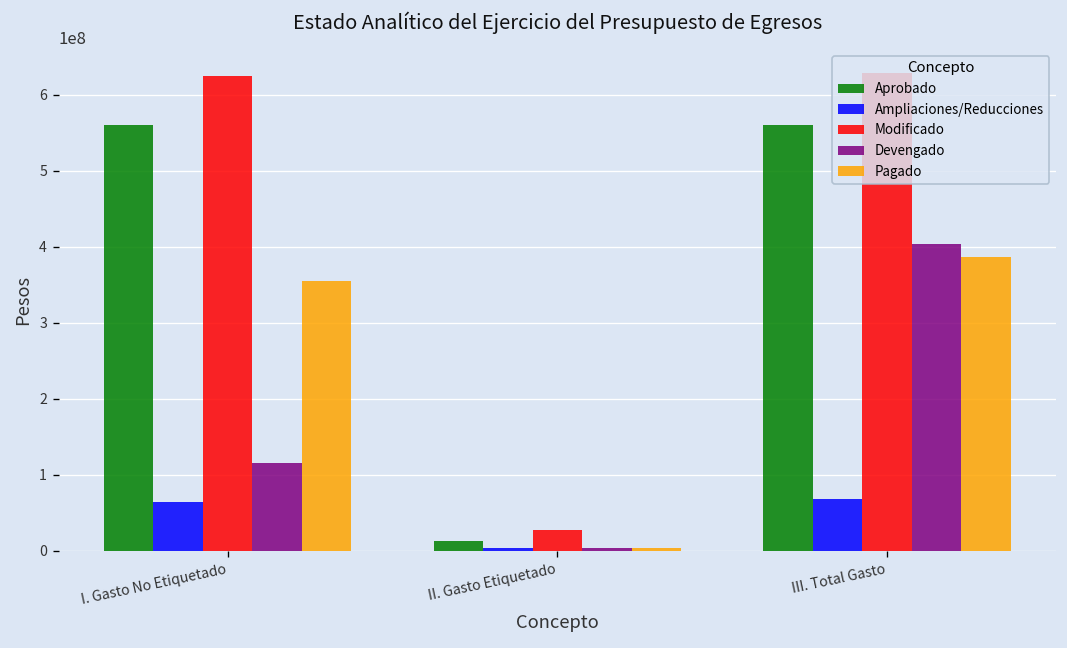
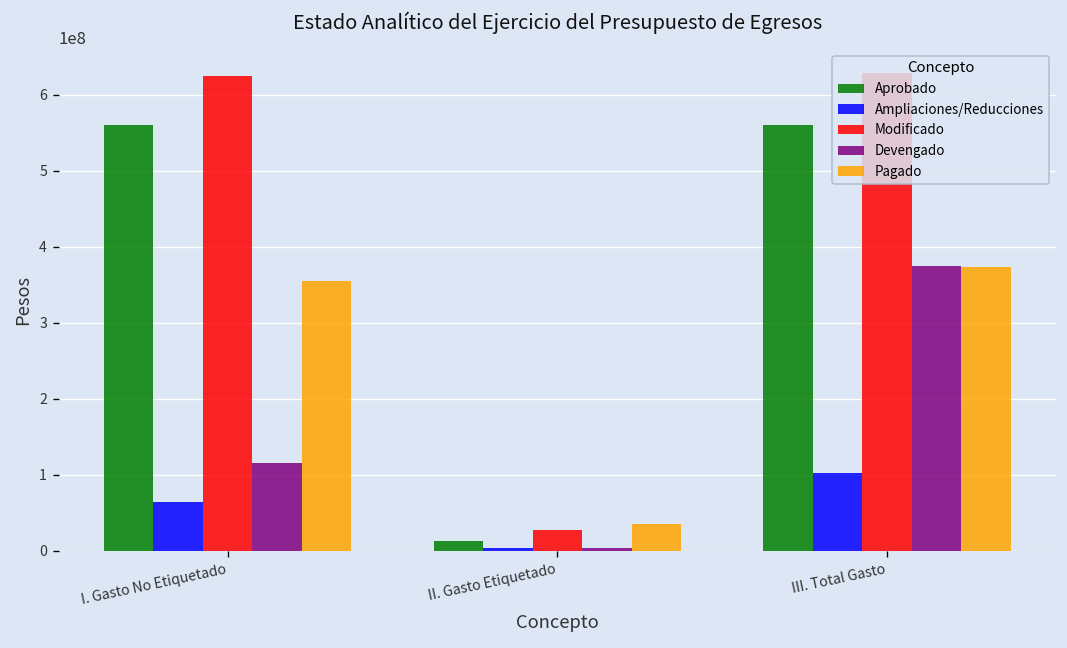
Pagado, II. Gasto Etiquetado: 0 -> 40000000
Ampliaciones/Reducciones, III. Total Gasto: 70000000 -> 100000000
Devengado, III. Total Gasto: 400000000 -> 370000000
Pagado, III. Total Gasto: 390000000 -> 370000000
